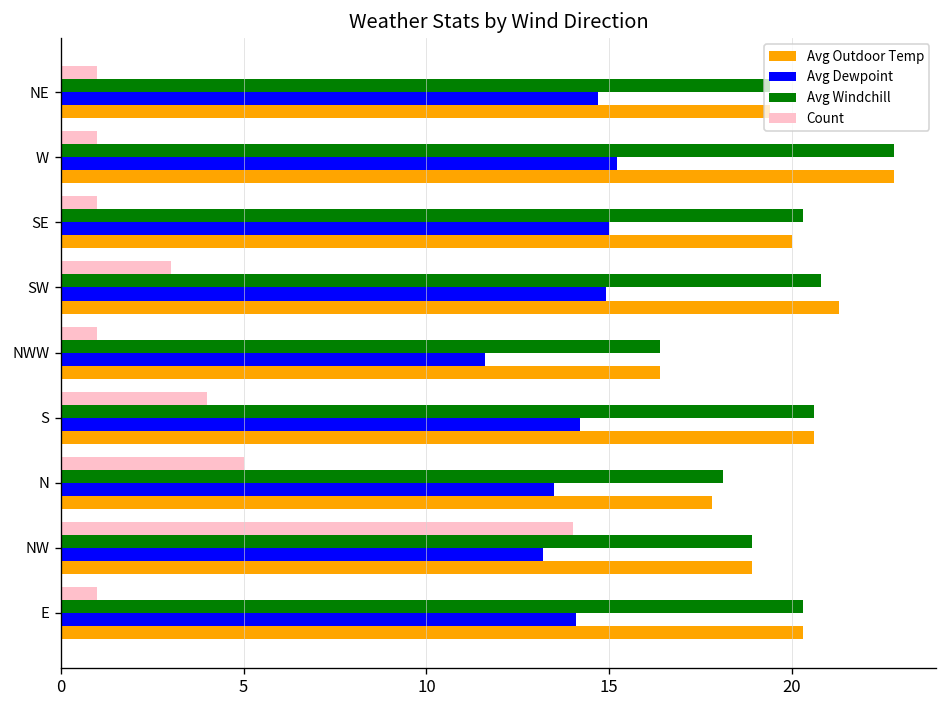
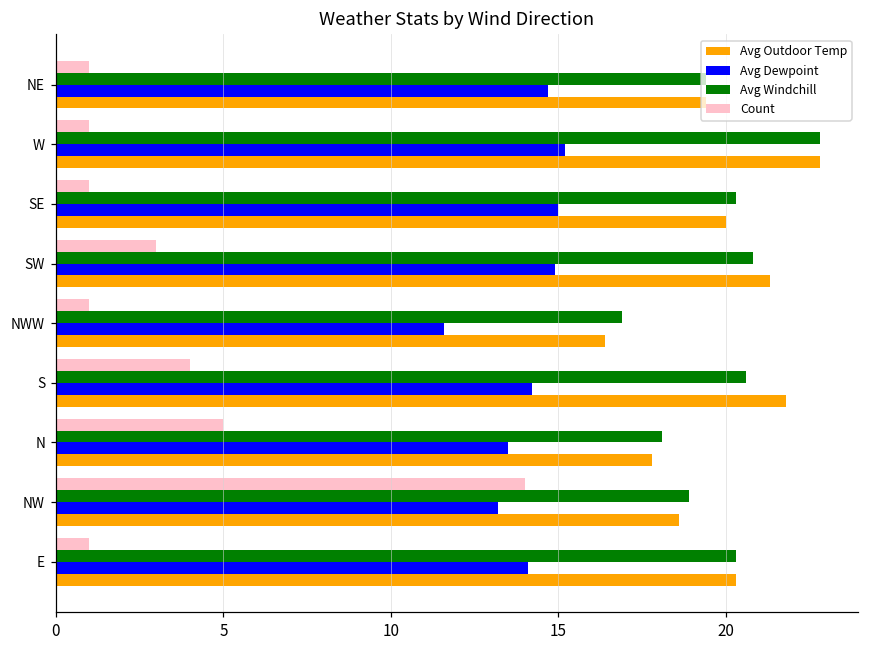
Avg Windchill, NWW: 16.4 -> 16.9
Avg Outdoor Temp, S: 20.6 -> 21.8
Avg Outdoor Temp, NW: 18.9 -> 18.6
